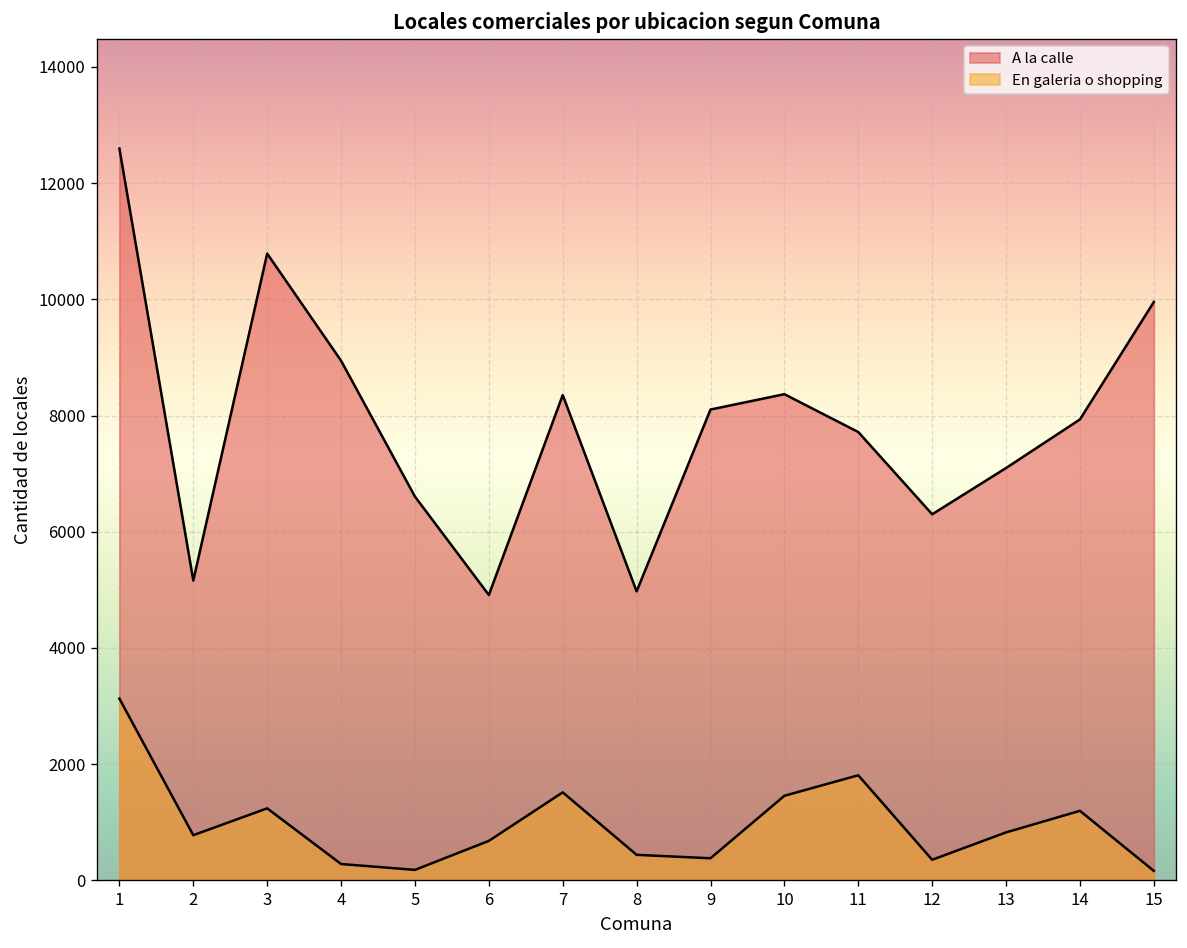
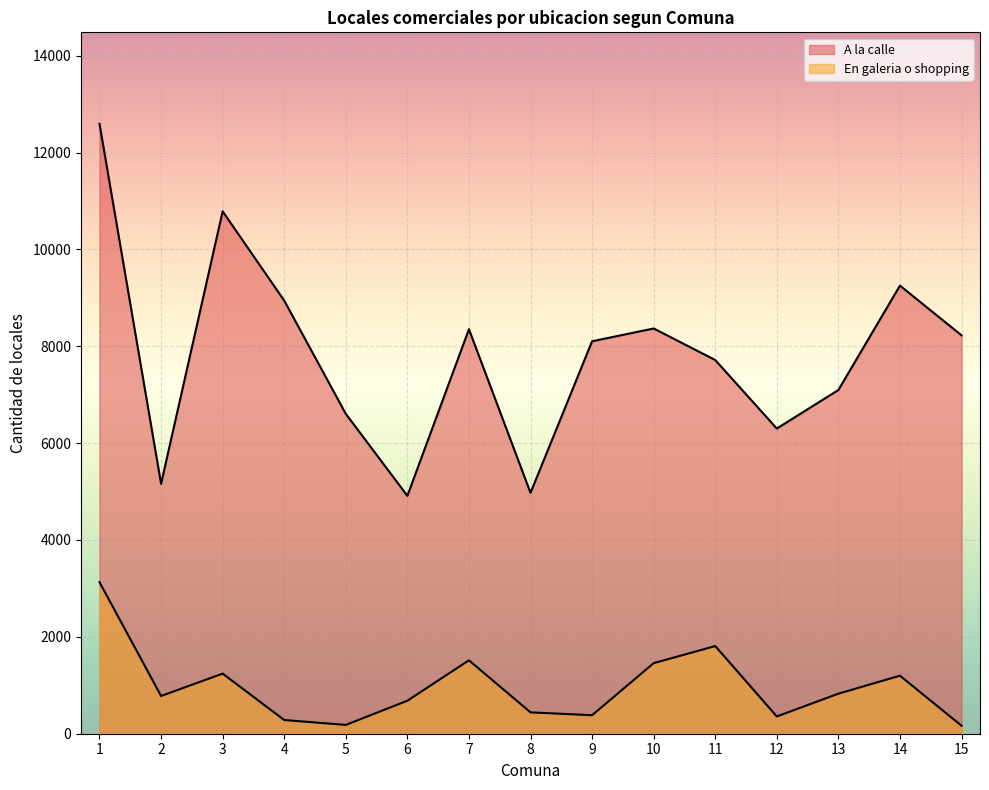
A la calle, 14: 7900 -> 9300
A la calle, 15: 10000 -> 8200
